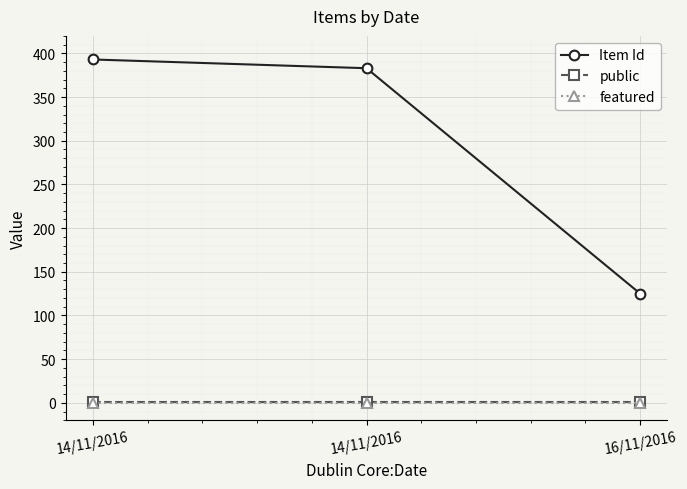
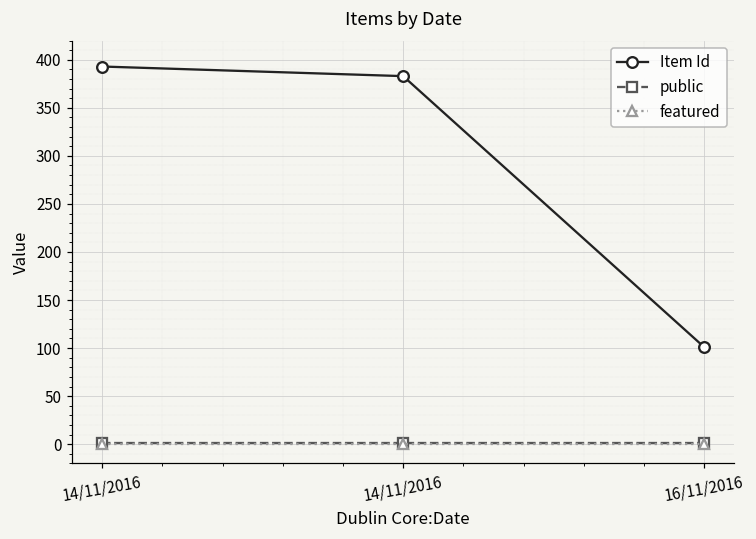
Item Id, 16/11/2016: 130 -> 100
